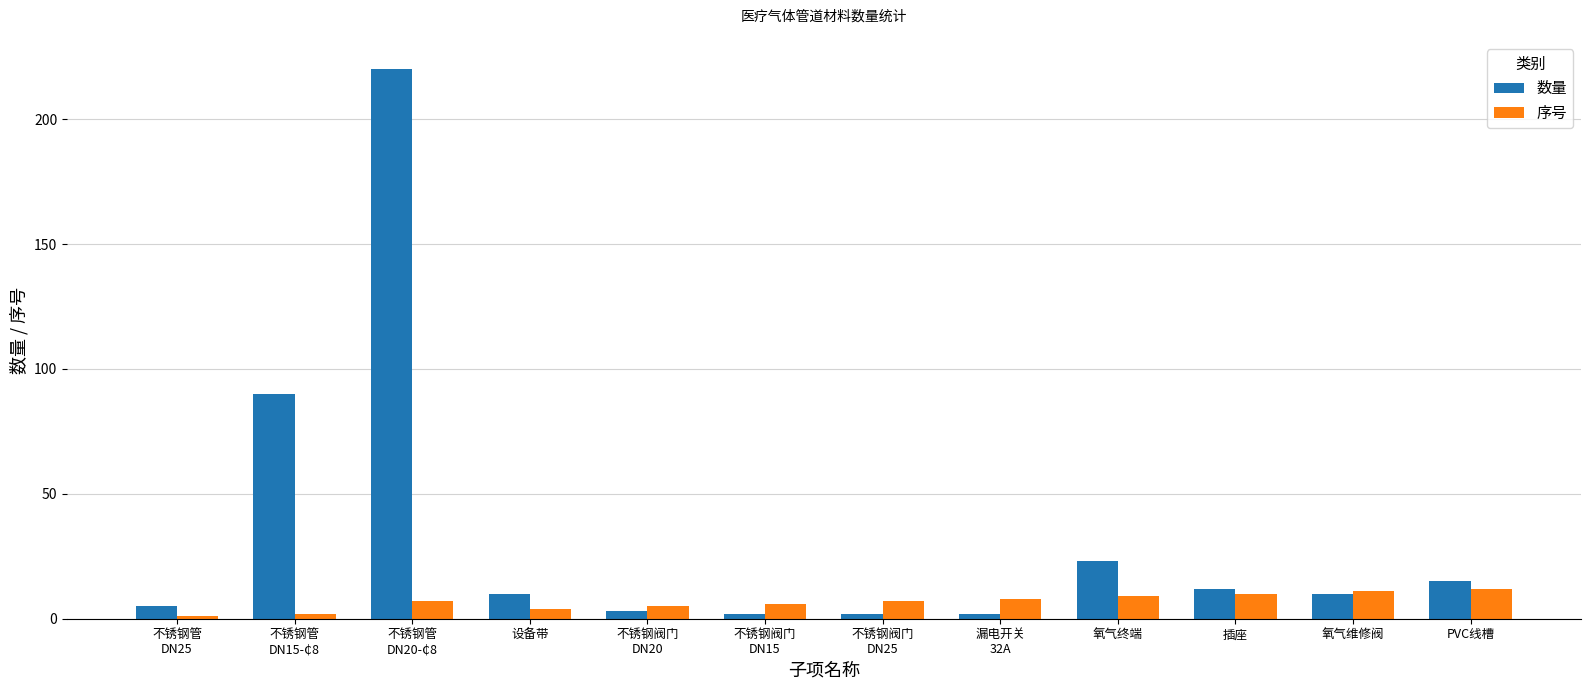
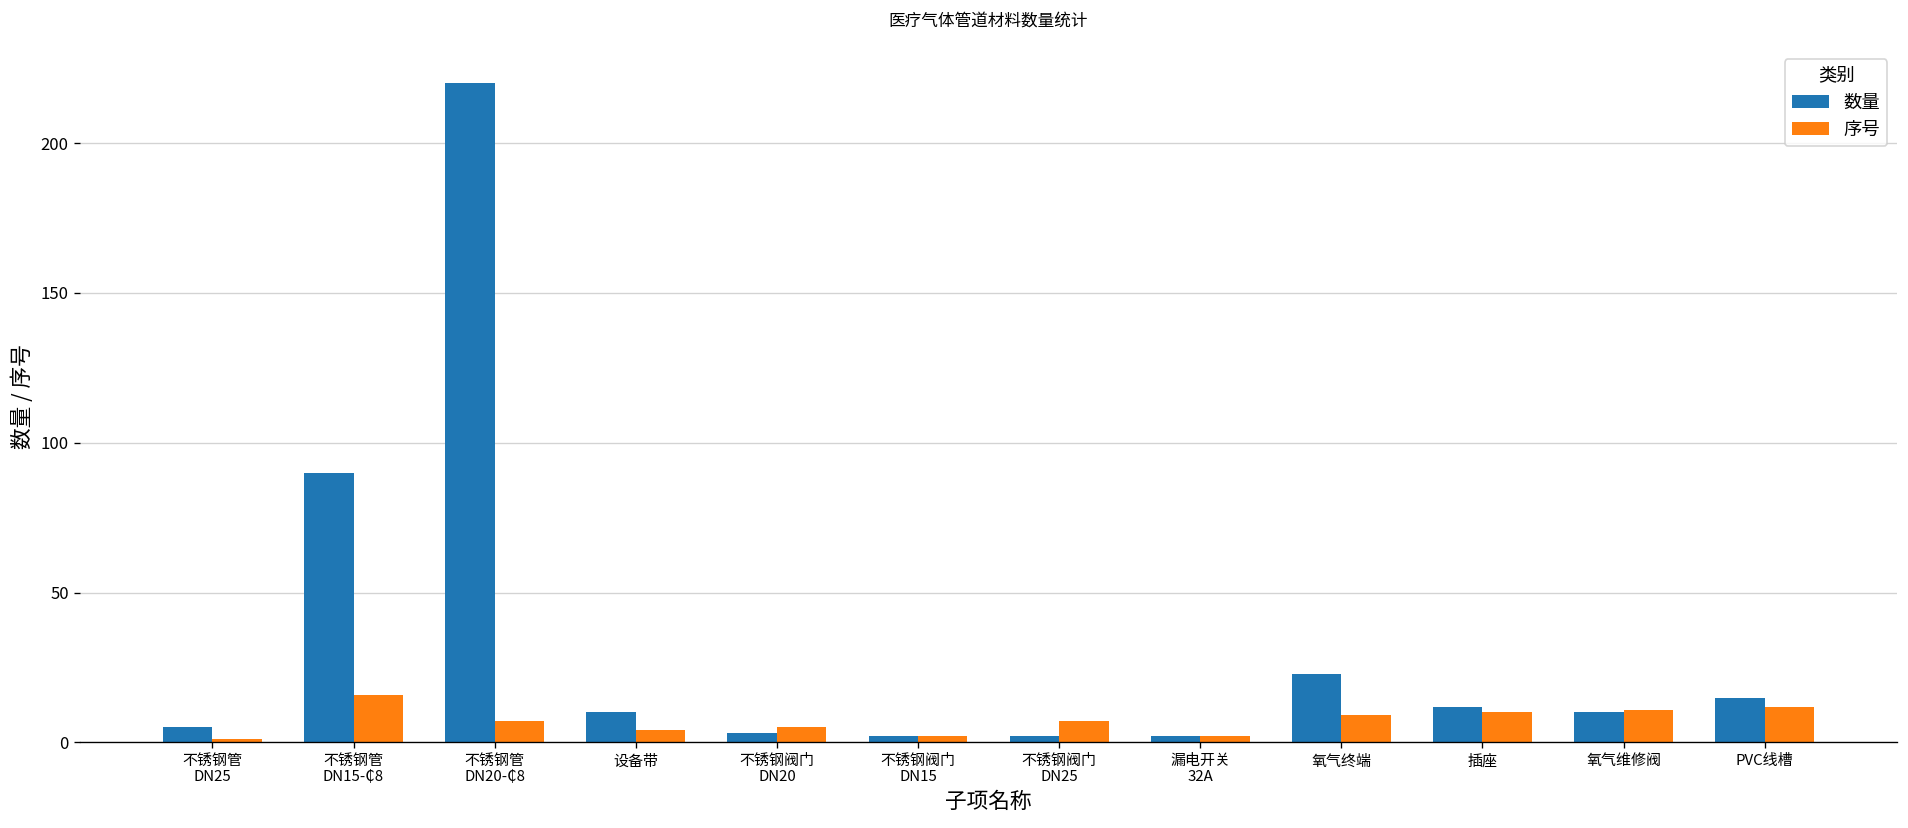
序号, 不锈钢管 DN15-₵8: 2 -> 16
序号, 不锈钢阀门 DN15: 6 -> 2
序号, 漏电开关 32A: 8 -> 2
